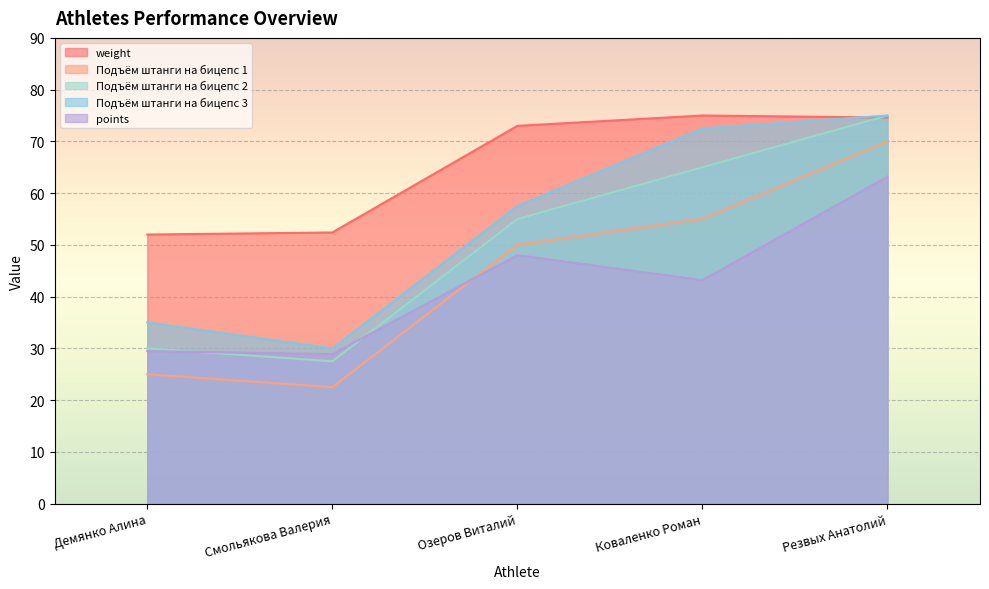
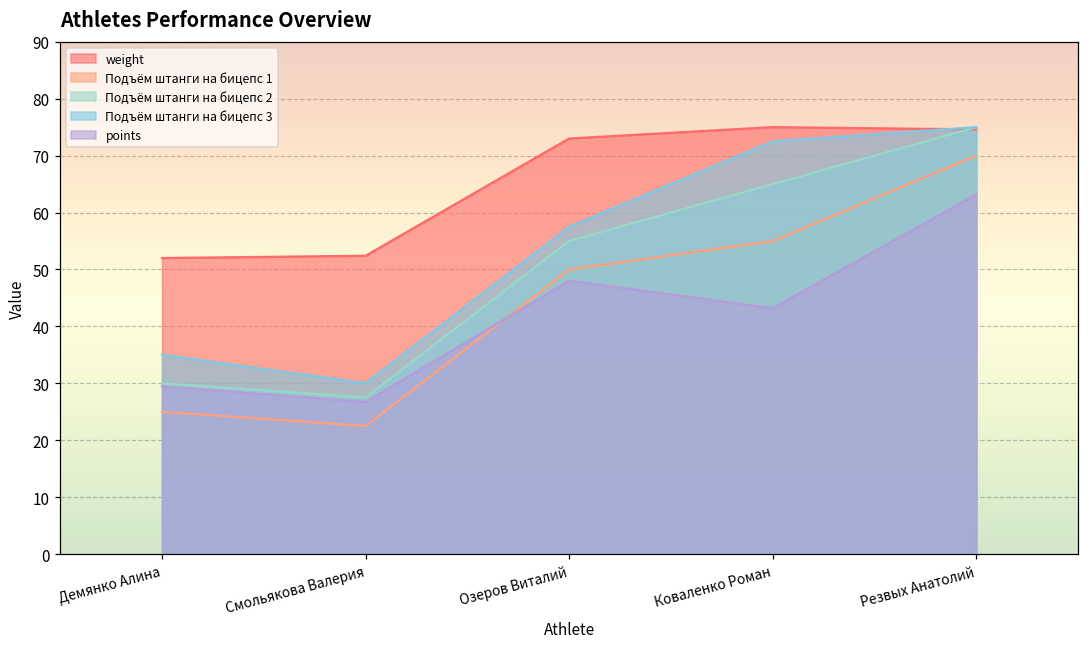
points, Смольякова Валерия: 29 -> 27
